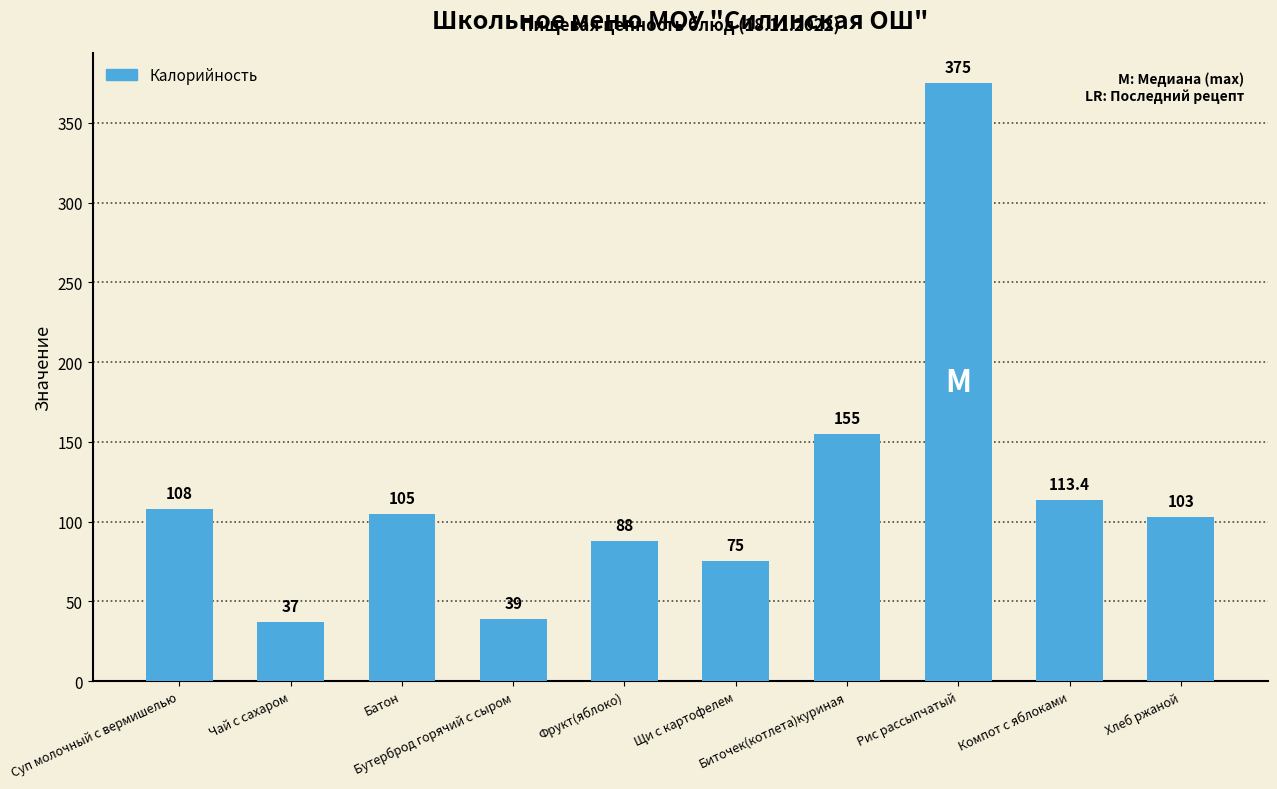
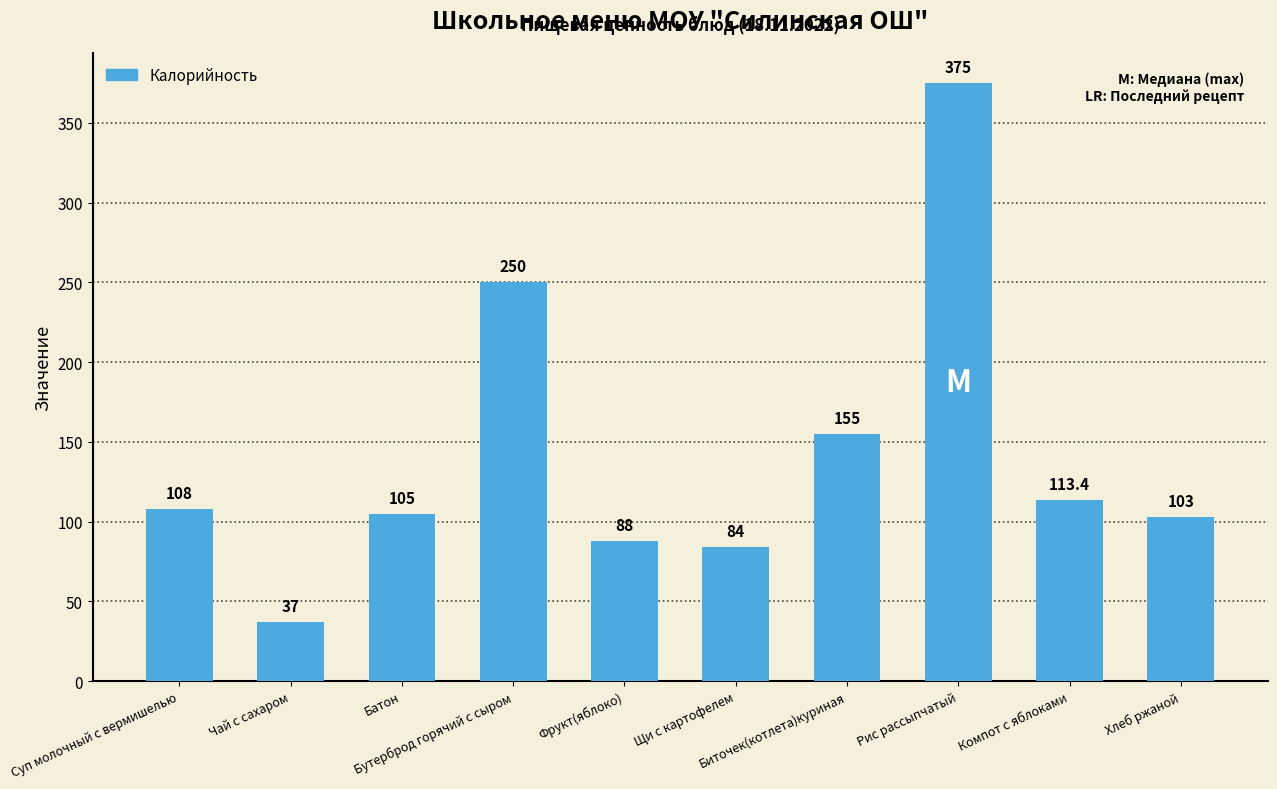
Бутерброд горячий с сыром: 39 -> 250
Щи с картофелем: 75 -> 84
